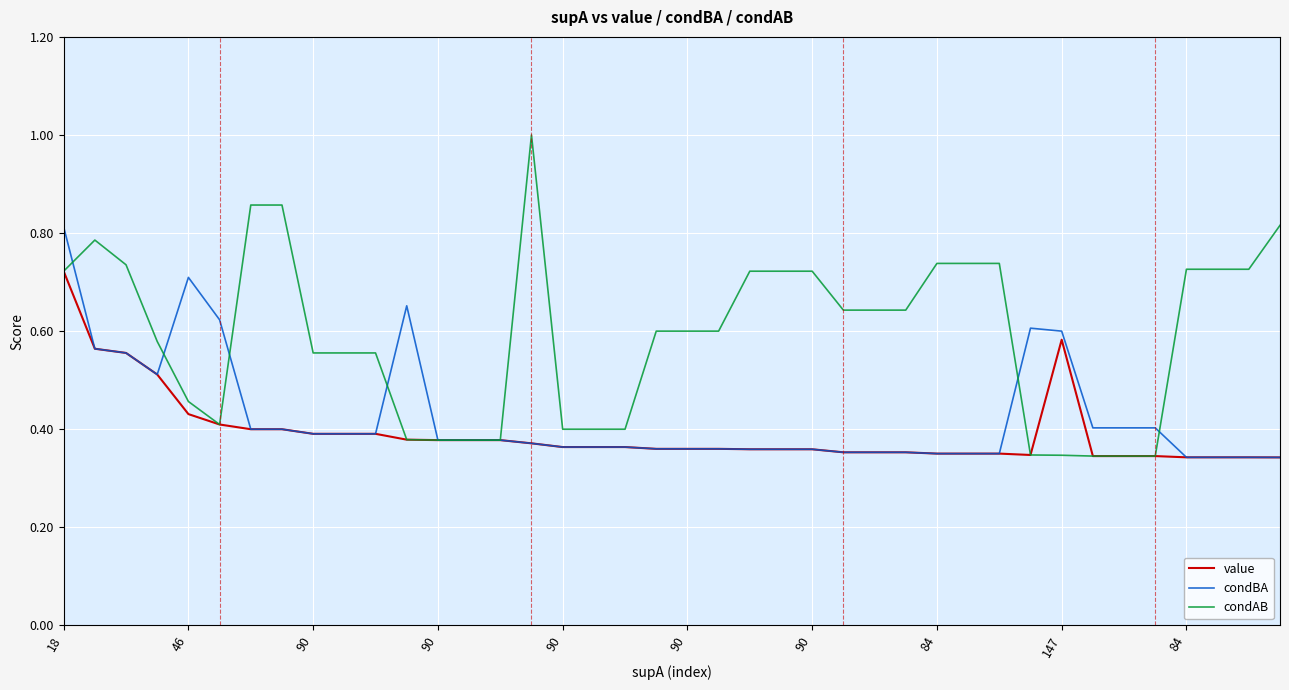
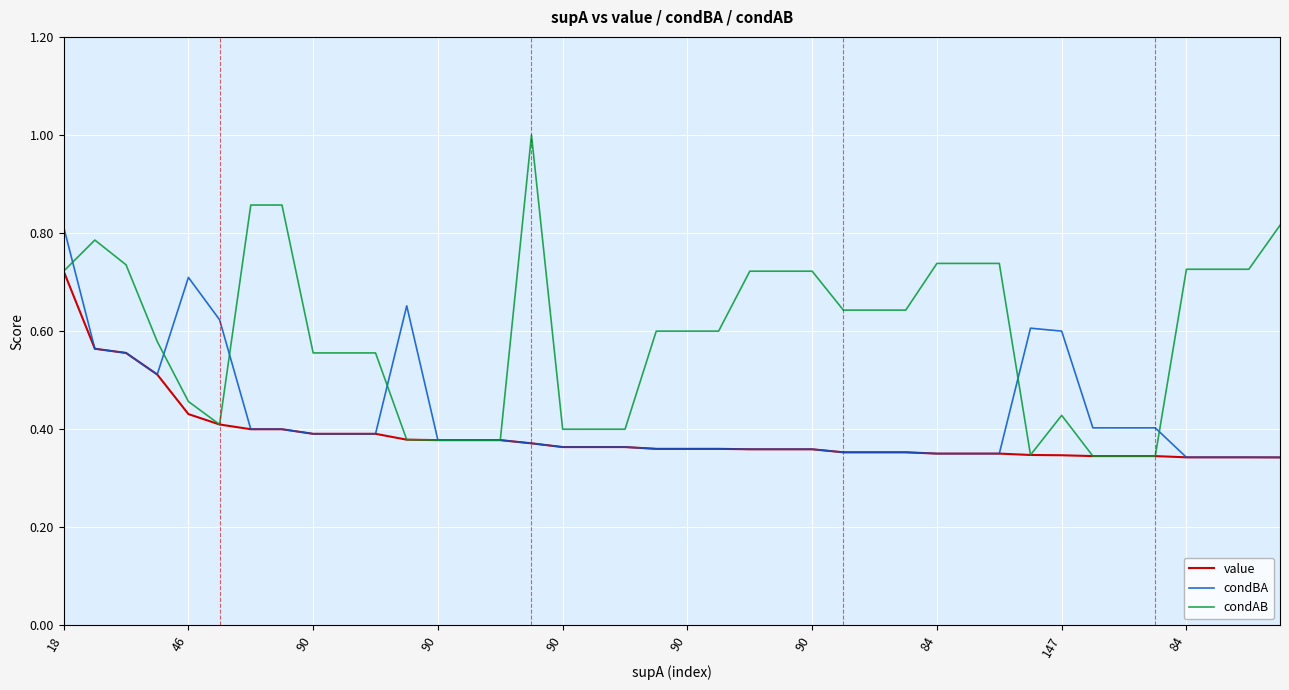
value, 147: 0.58 -> 0.35
condAB, 147: 0.35 -> 0.43
